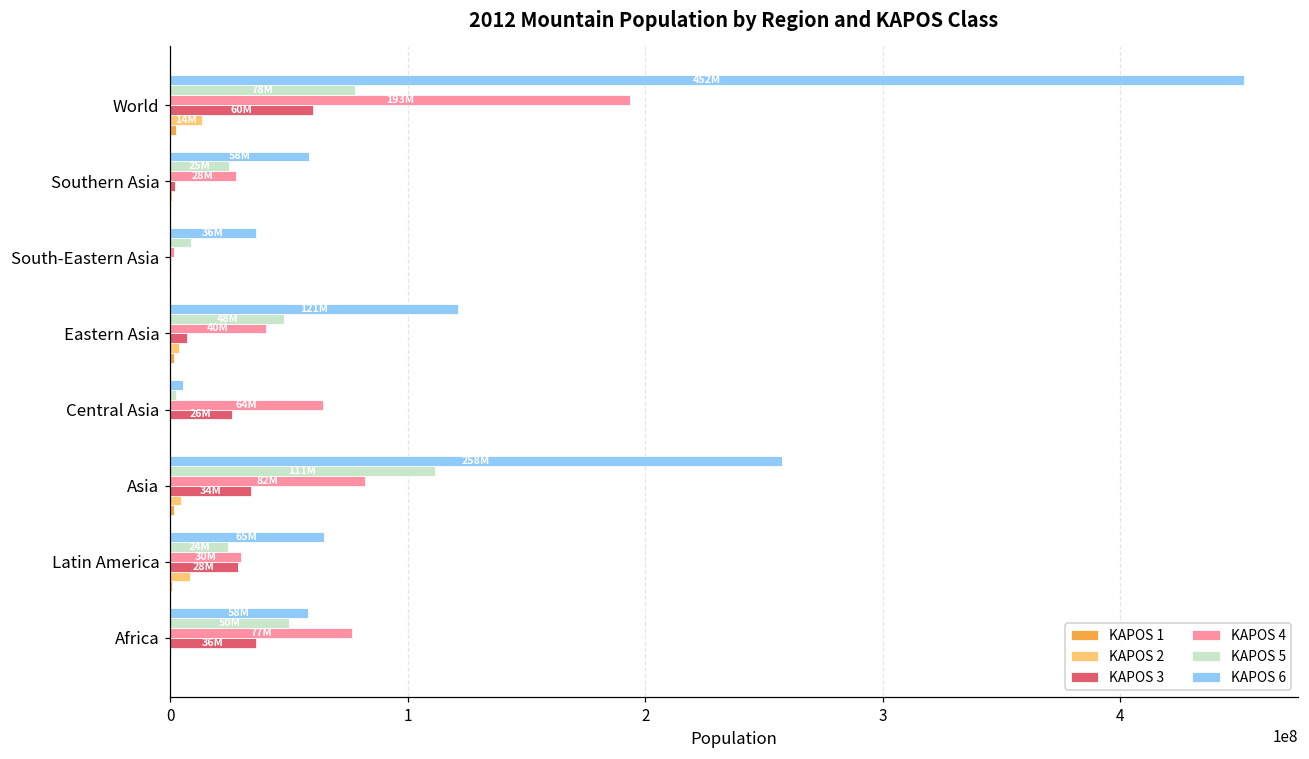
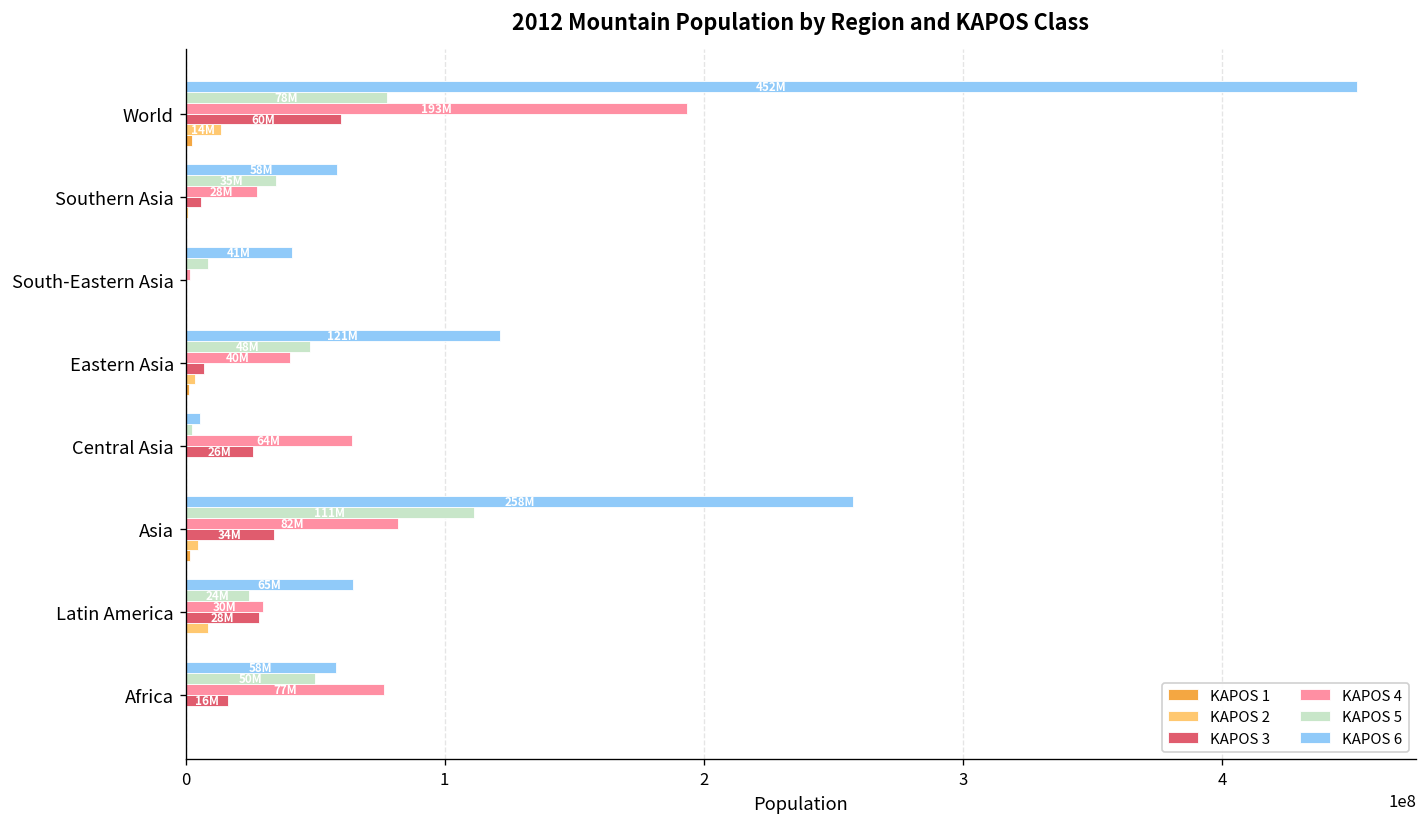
KAPOS 5, Southern Asia: 25000000 -> 35000000
KAPOS 3, Southern Asia: 2000000 -> 6000000
KAPOS 6, South-Eastern Asia: 36M -> 41M
KAPOS 3, Africa: 36M -> 16M
